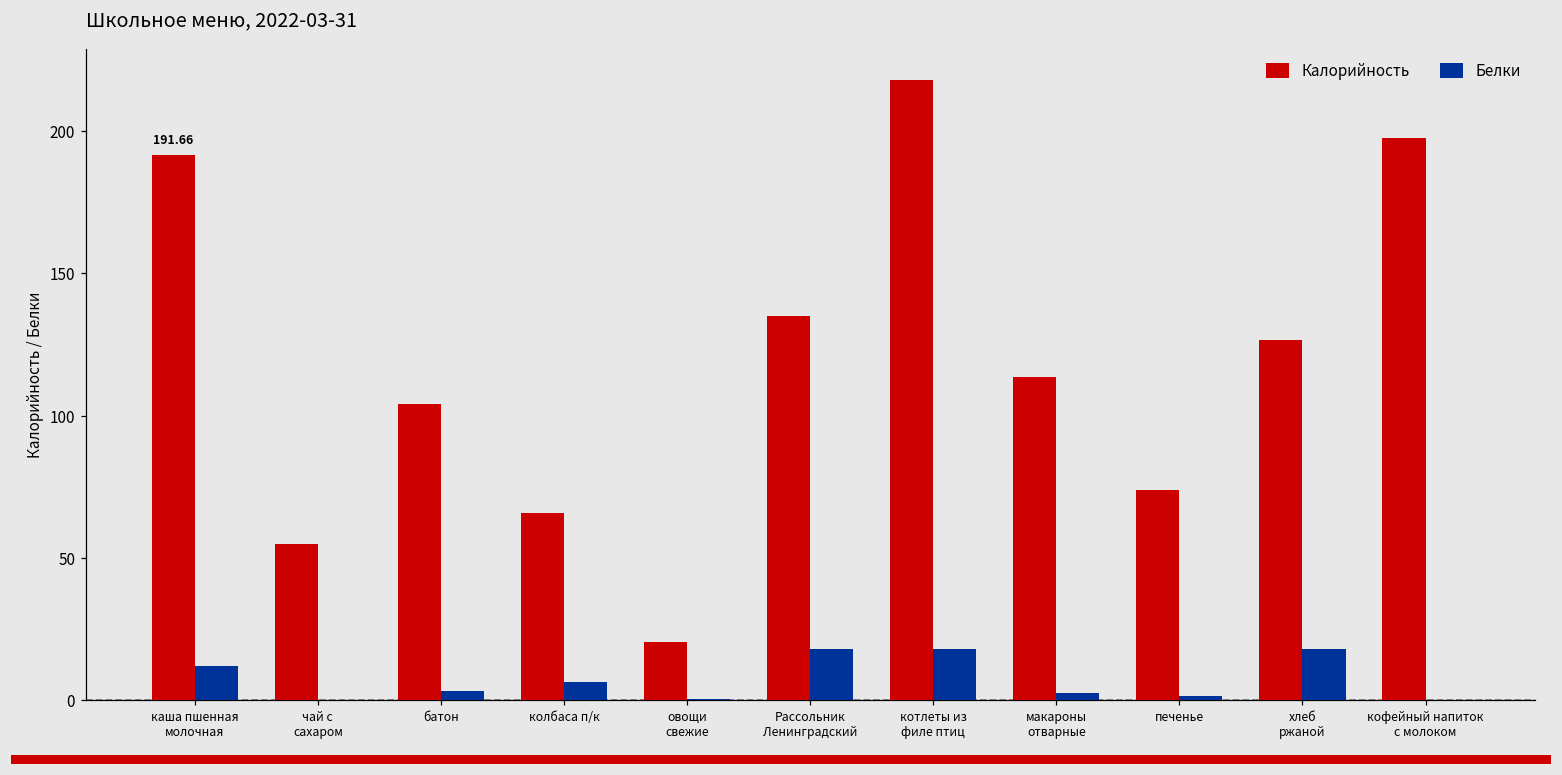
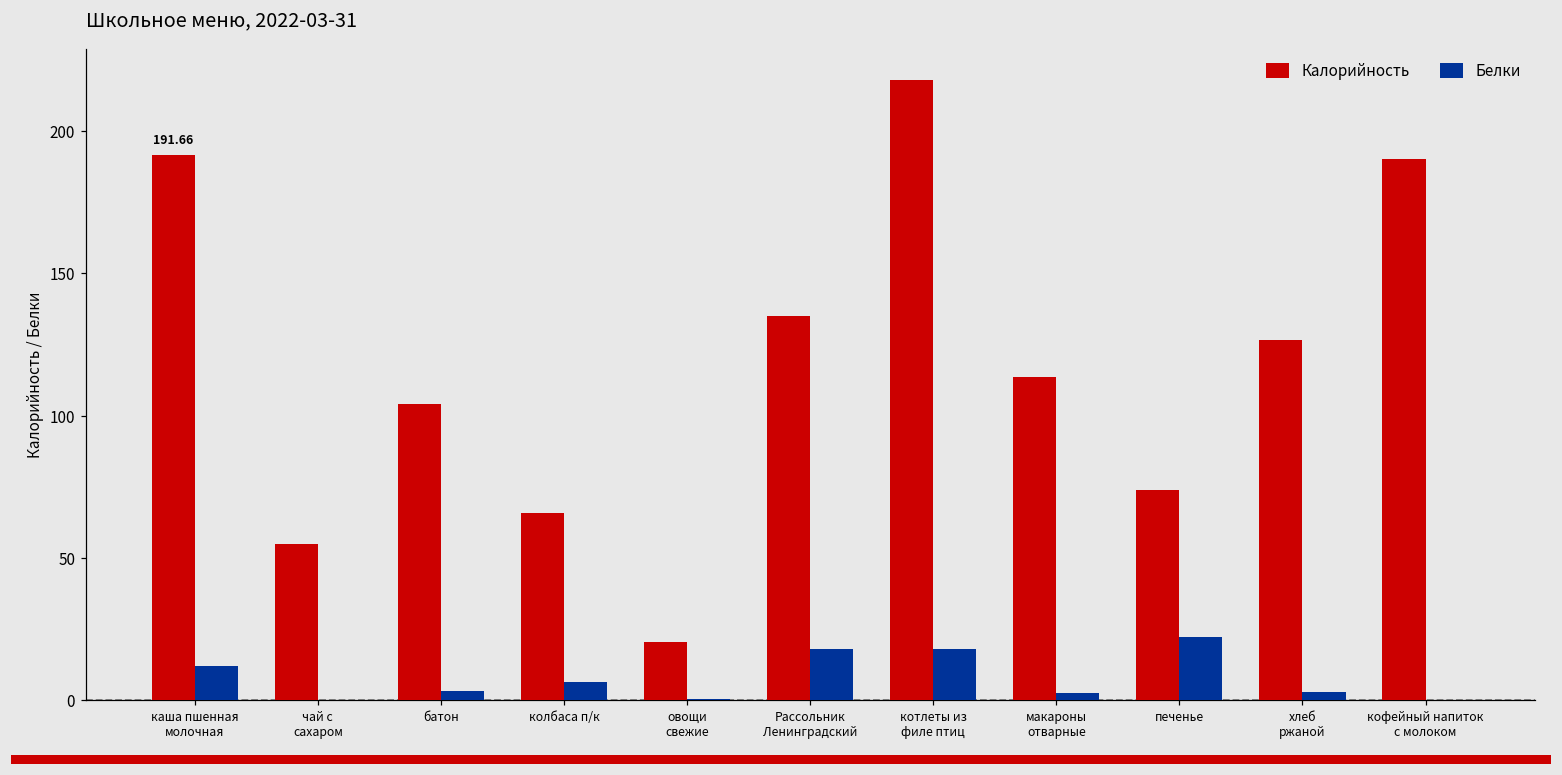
Белки, печенье: 2 -> 22
Белки, хлеб ржаной: 18 -> 3
Калорийность, кофейный напиток с молоком: 197 -> 190
